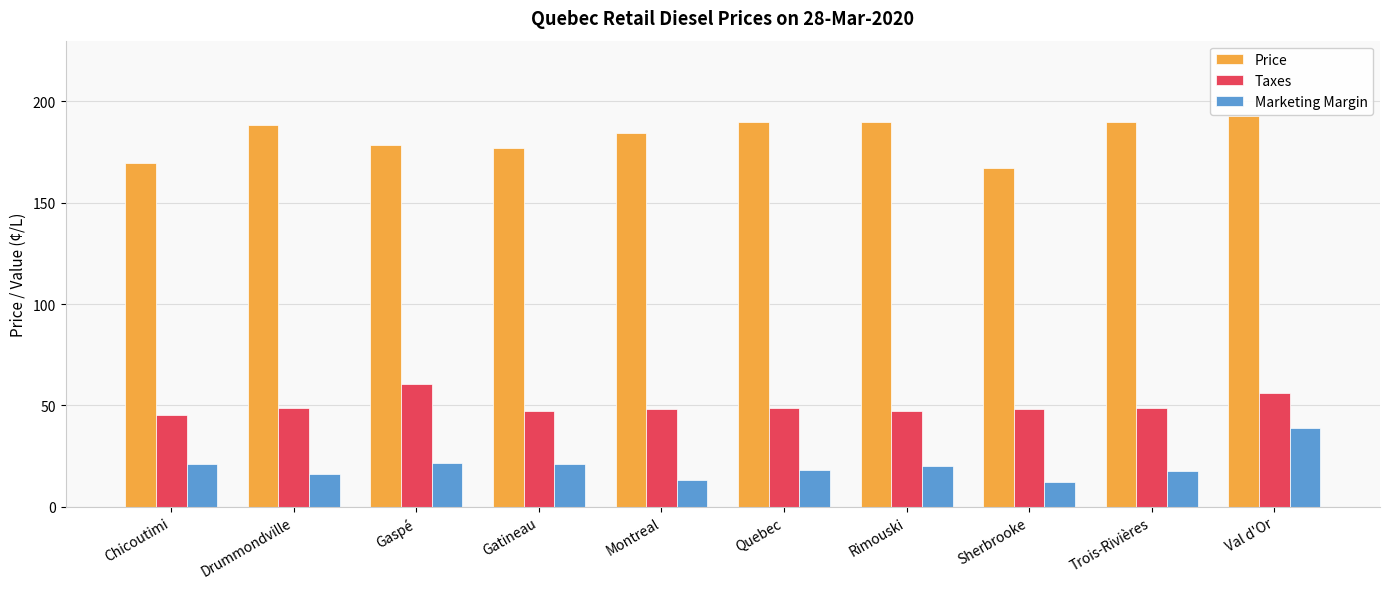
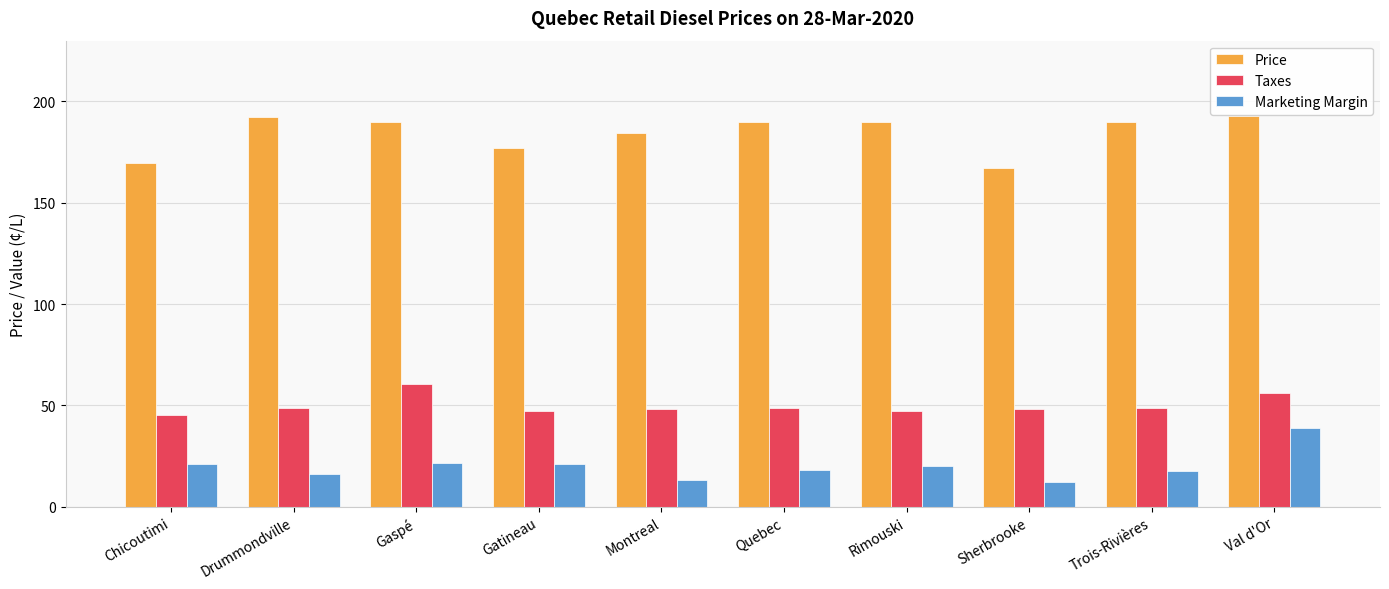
Price, Drummondville: 188 -> 192
Price, Gaspé: 178 -> 190
